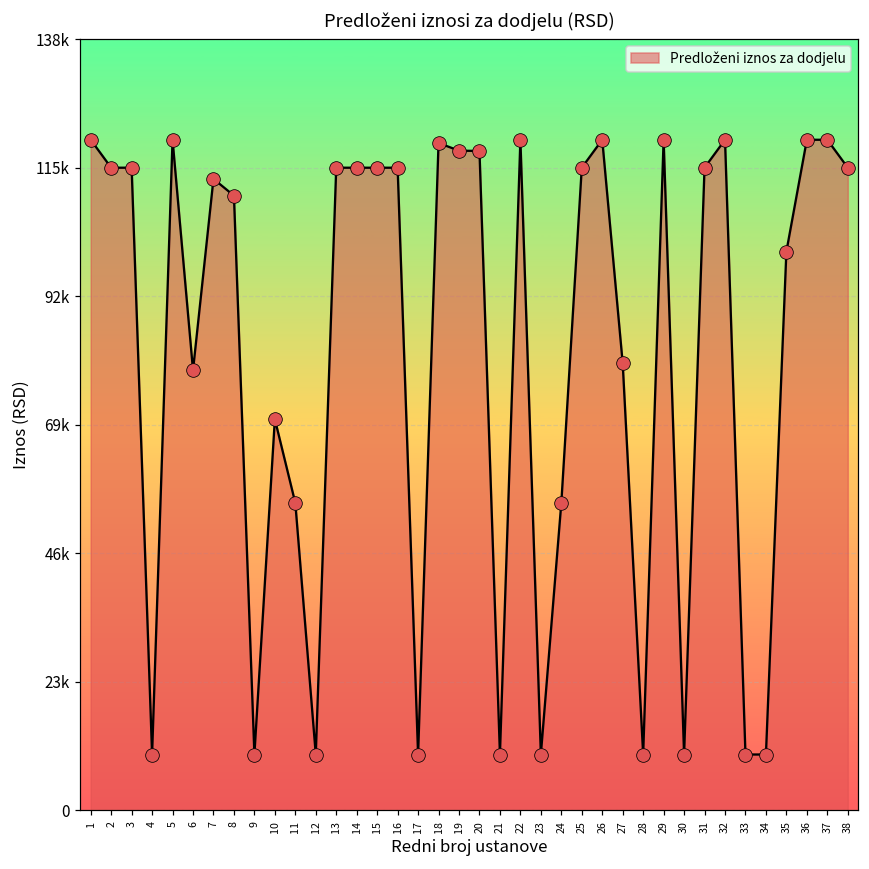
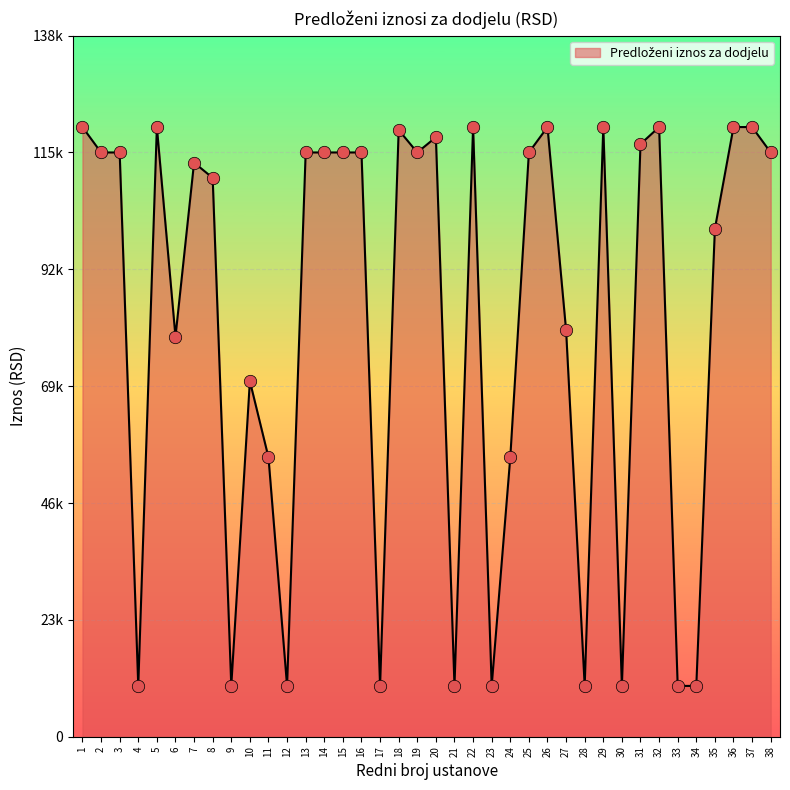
19: 118000 -> 115000
31: 115000 -> 117000
